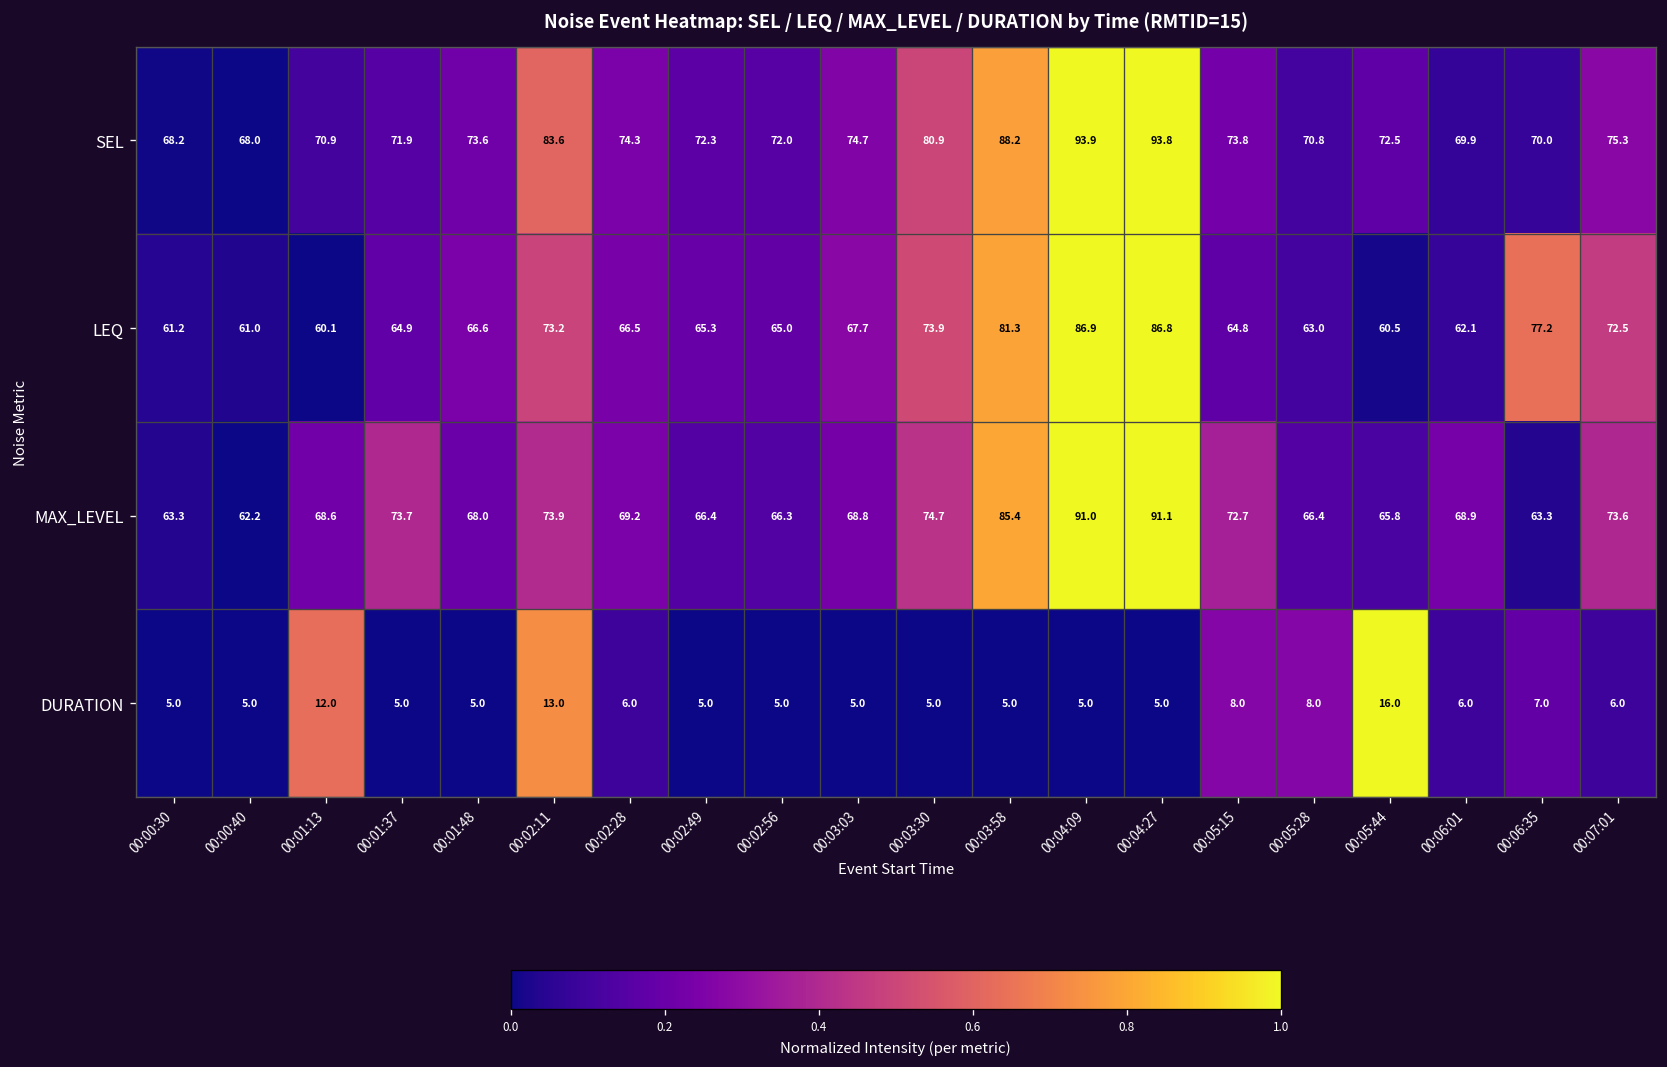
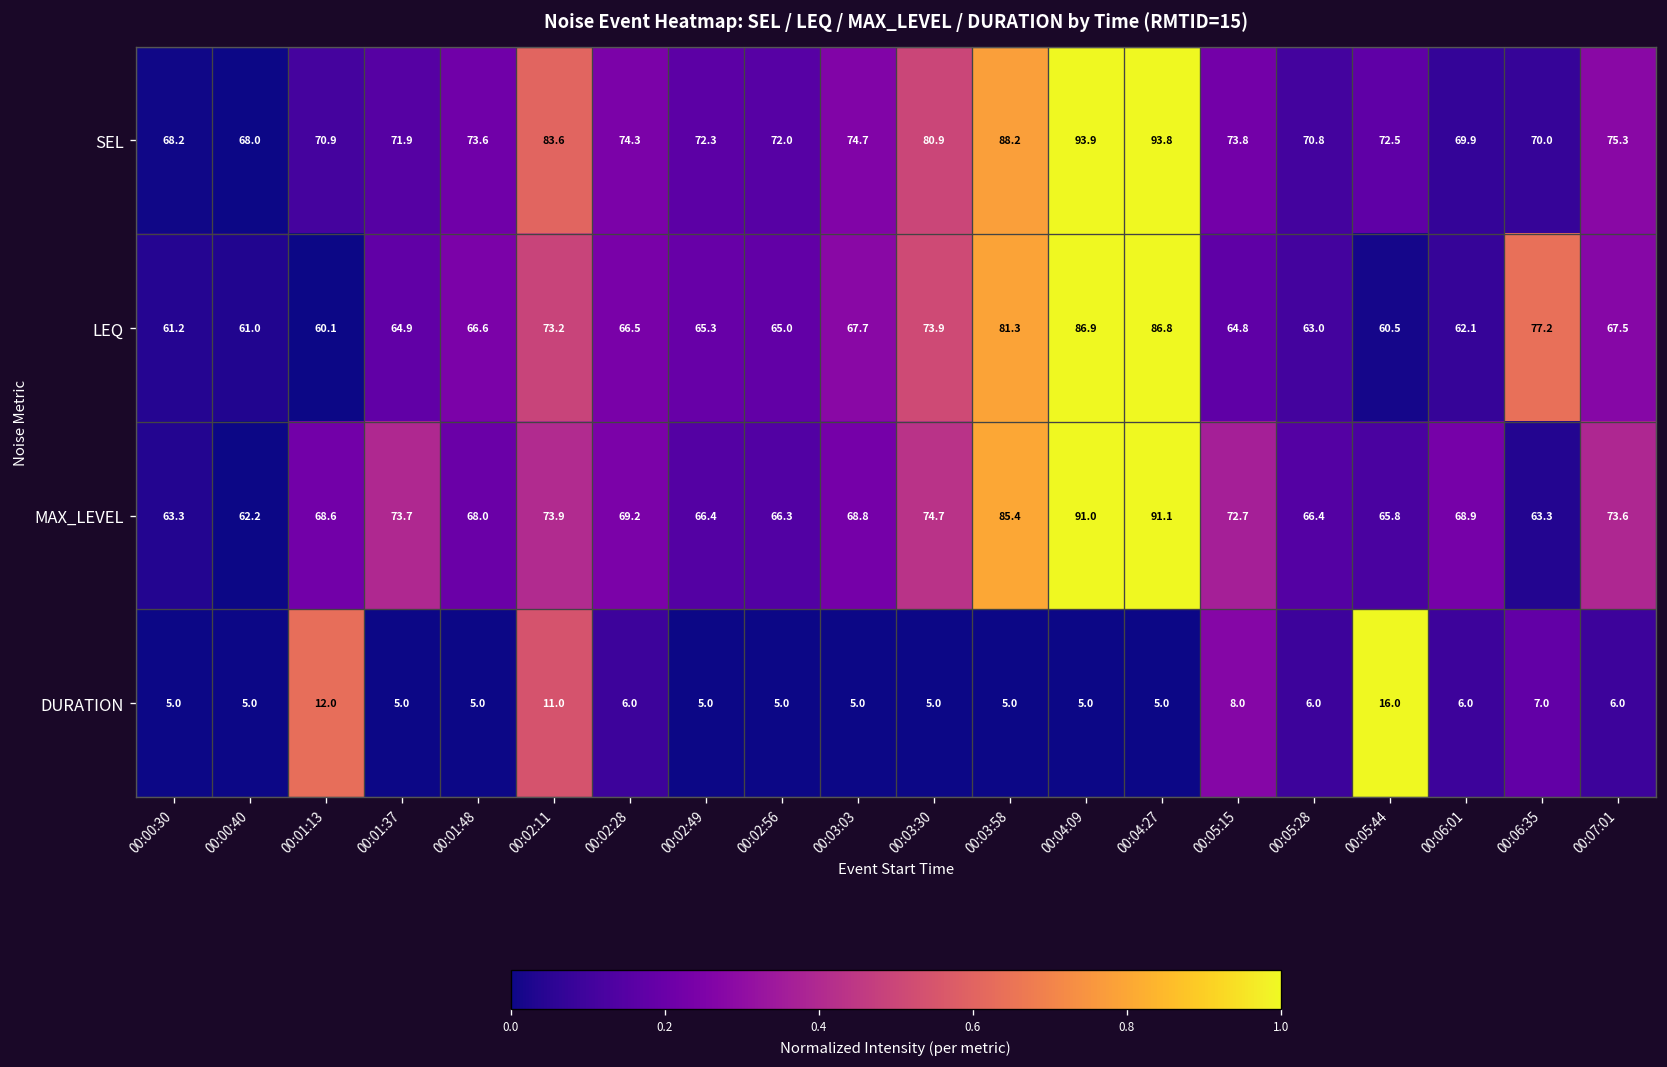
LEQ, 00:07:01: 72.5 -> 67.5
DURATION, 00:02:11: 13.0 -> 11.0
DURATION, 00:05:28: 8.0 -> 6.0
